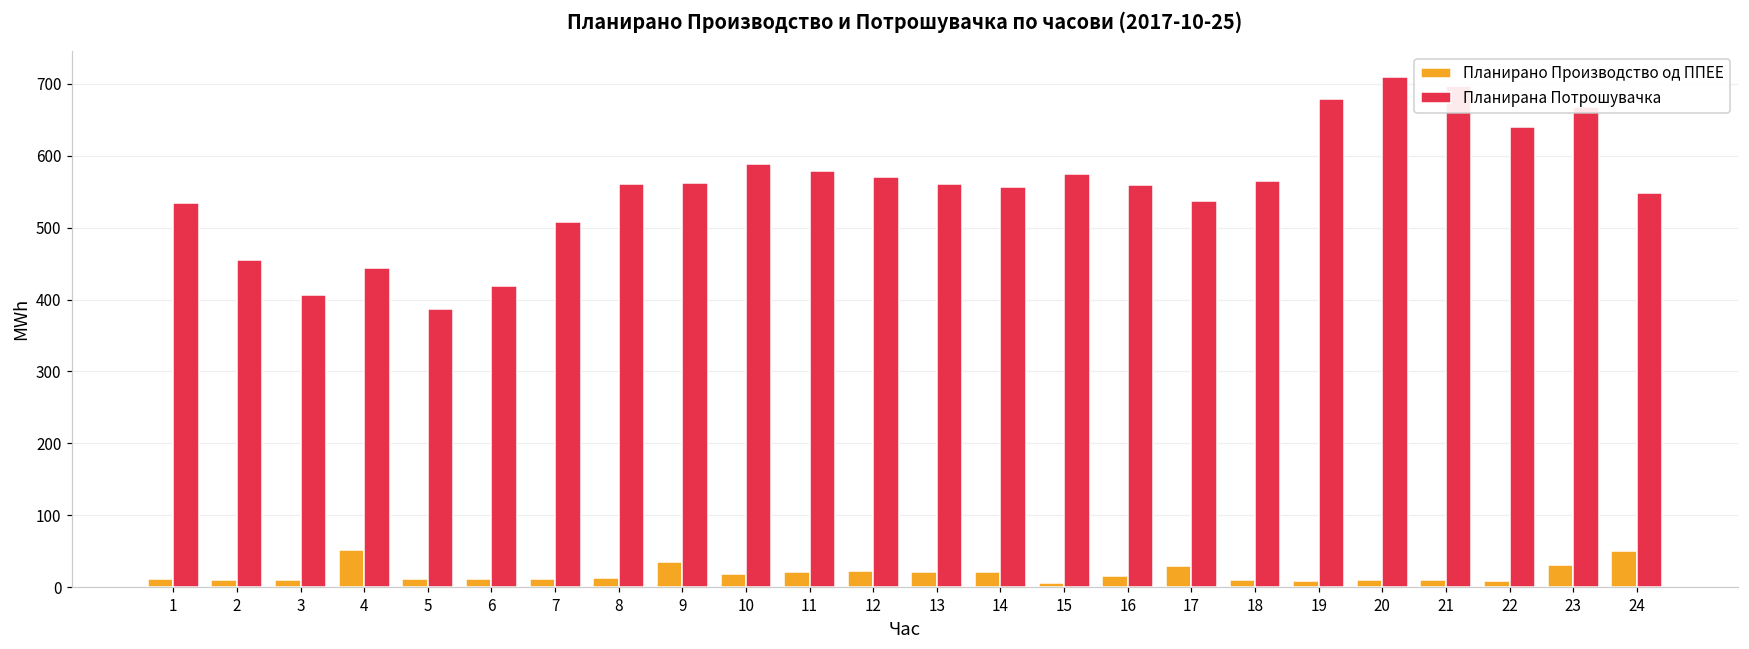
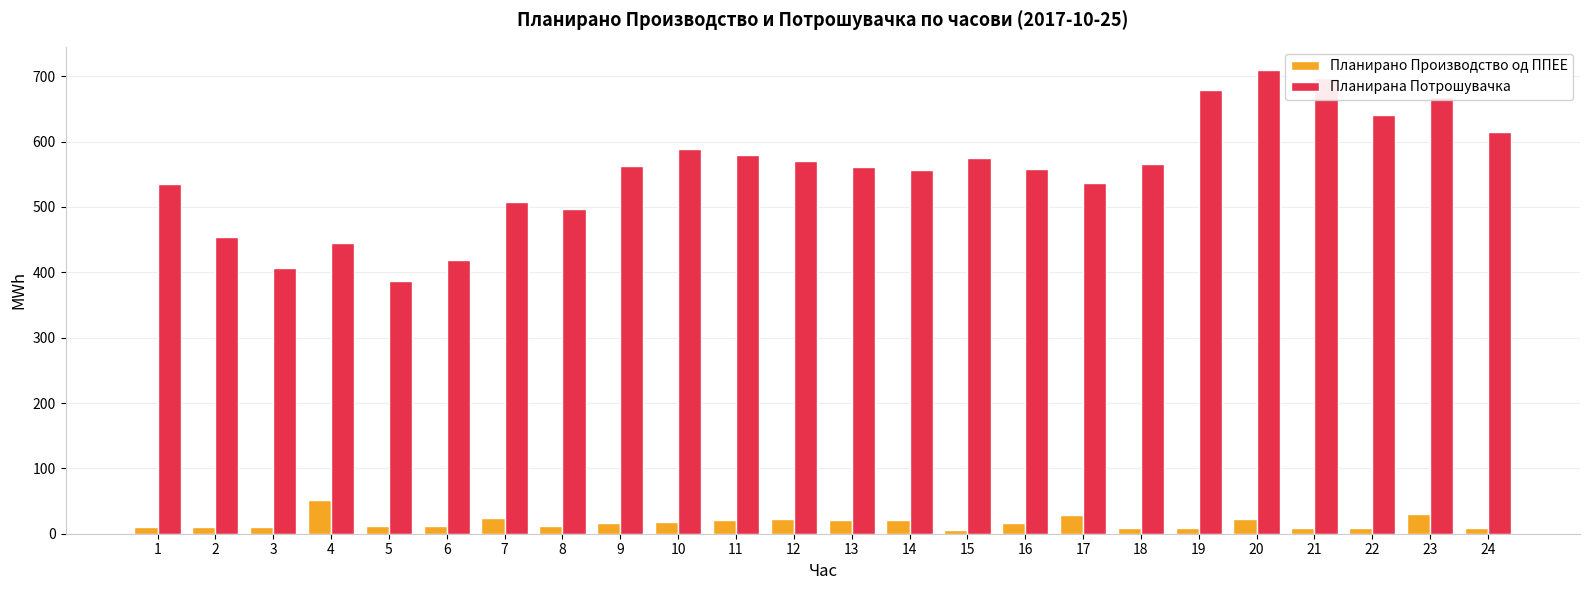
Планирано Производство од ППЕЕ, 7: 10 -> 20
Планирана Потрошувачка, 8: 560 -> 500
Планирано Производство од ППЕЕ, 9: 30 -> 20
Планирано Производство од ППЕЕ, 20: 10 -> 20
Планирано Производство од ППЕЕ, 24: 50 -> 10
Планирана Потрошувачка, 24: 550 -> 610
